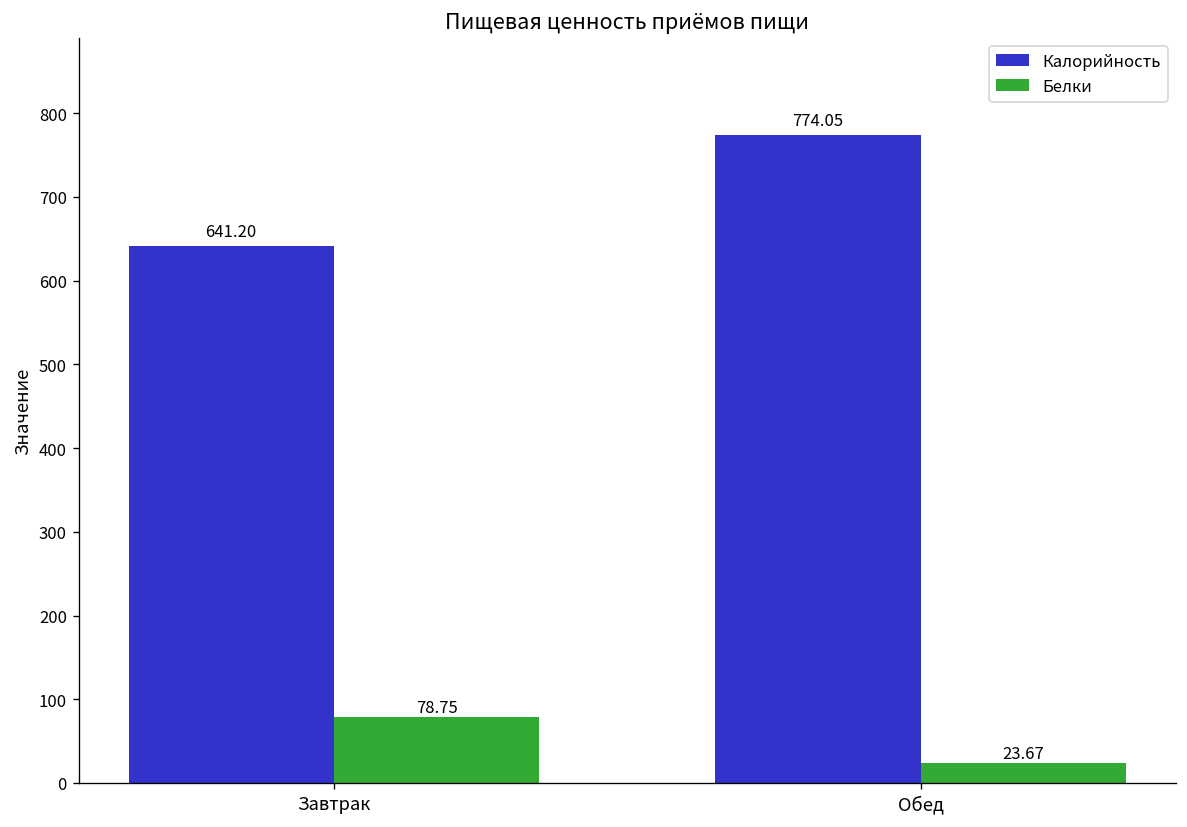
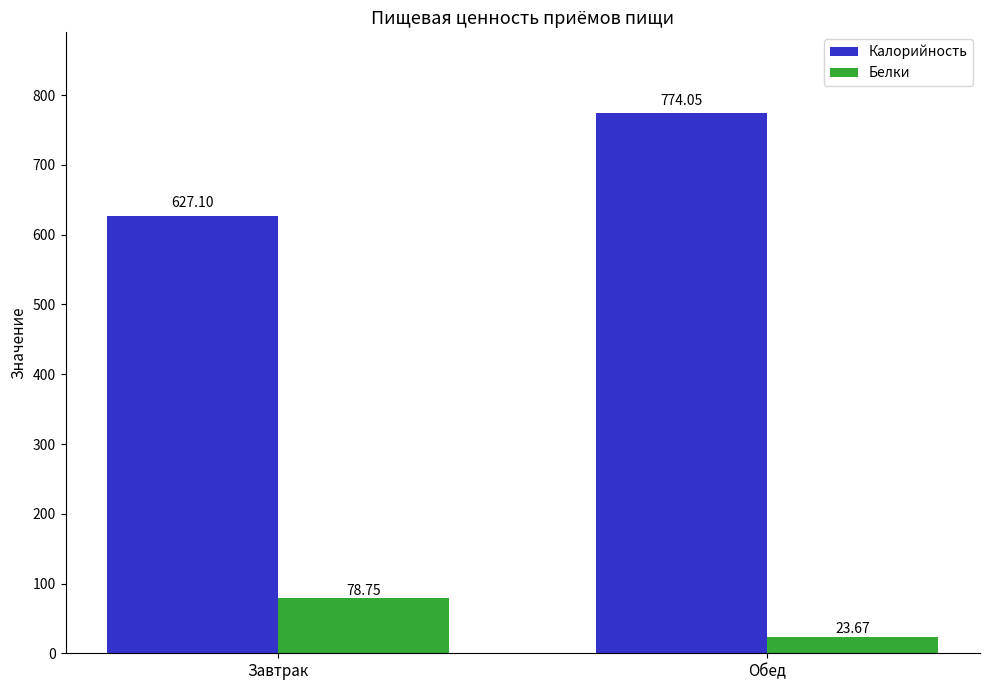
Калорийность, Завтрак: 641.20 -> 627.10
